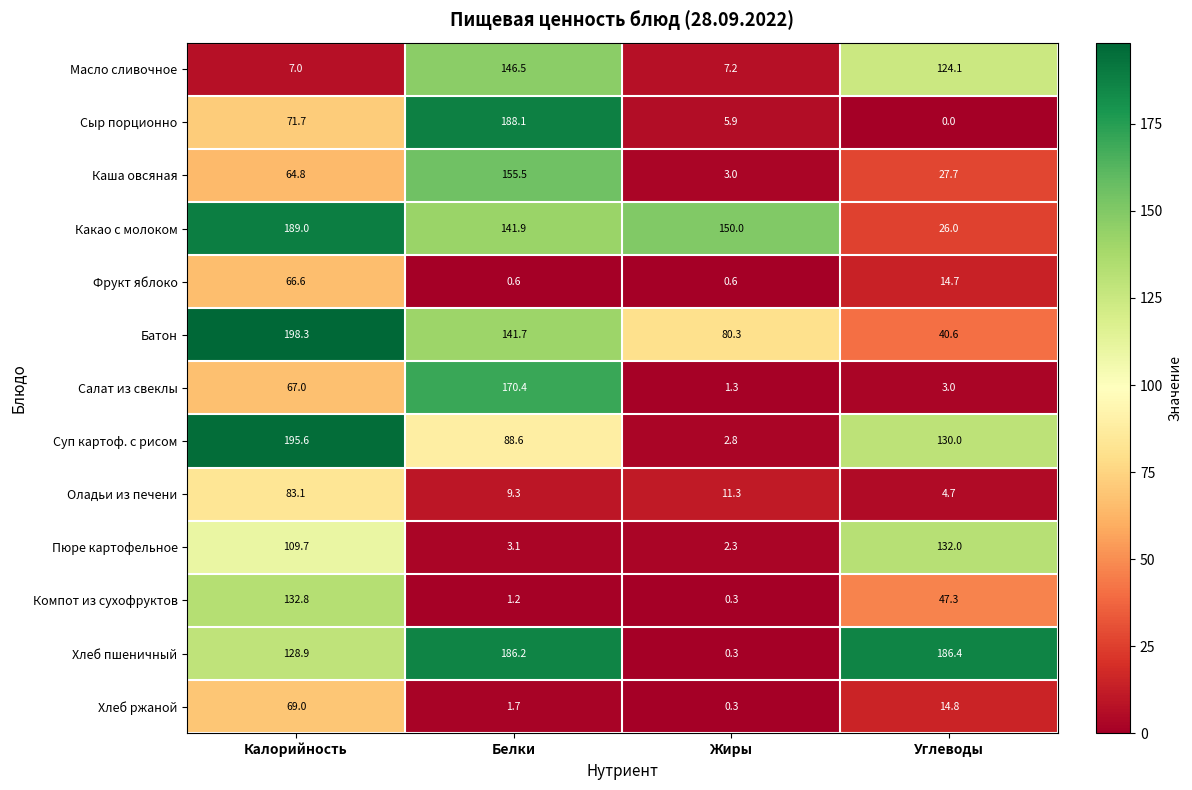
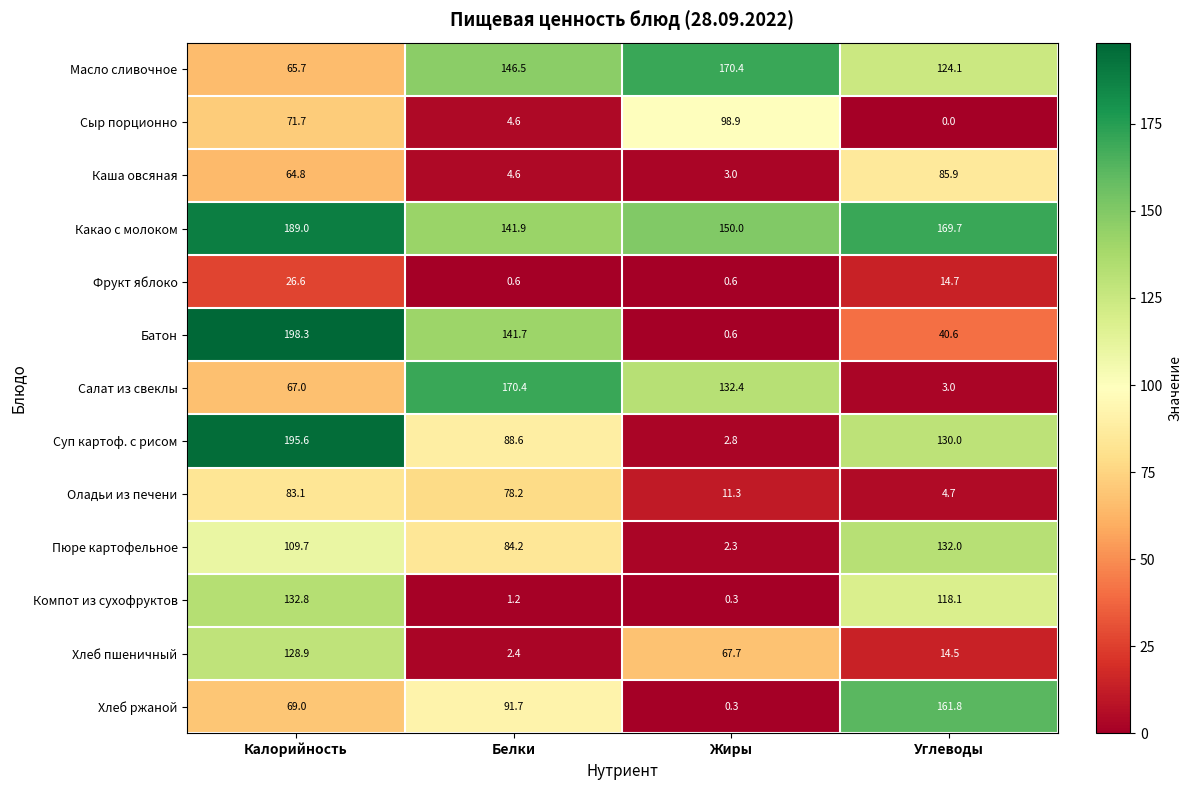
Масло сливочное, Калорийность: 7.0 -> 65.7
Масло сливочное, Жиры: 7.2 -> 170.4
Сыр порционно, Белки: 188.1 -> 4.6
Сыр порционно, Жиры: 5.9 -> 98.9
Каша овсяная, Белки: 155.5 -> 4.6
Каша овсяная, Углеводы: 27.7 -> 85.9
Какао с молоком, Углеводы: 26.0 -> 169.7
Фрукт яблоко, Калорийность: 66.6 -> 26.6
Батон, Жиры: 80.3 -> 0.6
Салат из свеклы, Жиры: 1.3 -> 132.4
Оладьи из печени, Белки: 9.3 -> 78.2
Пюре картофельное, Белки: 3.1 -> 84.2
Компот из сухофруктов, Углеводы: 47.3 -> 118.1
Хлеб пшеничный, Белки: 186.2 -> 2.4
Хлеб пшеничный, Жиры: 0.3 -> 67.7
Хлеб пшеничный, Углеводы: 186.4 -> 14.5
Хлеб ржаной, Белки: 1.7 -> 91.7
Хлеб ржаной, Углеводы: 14.8 -> 161.8
